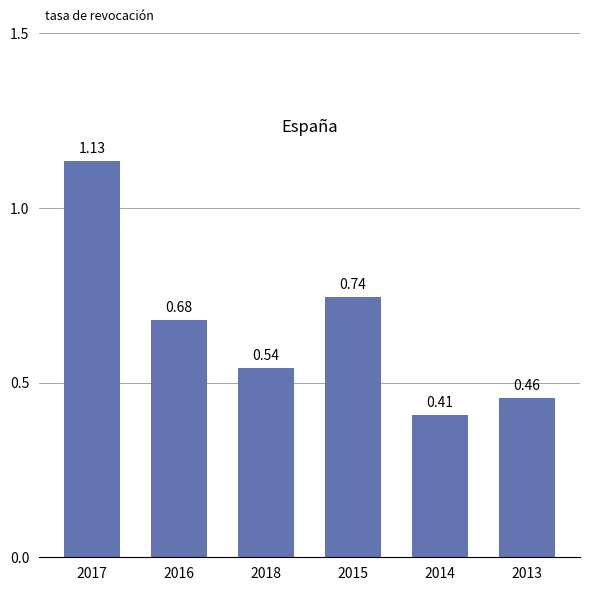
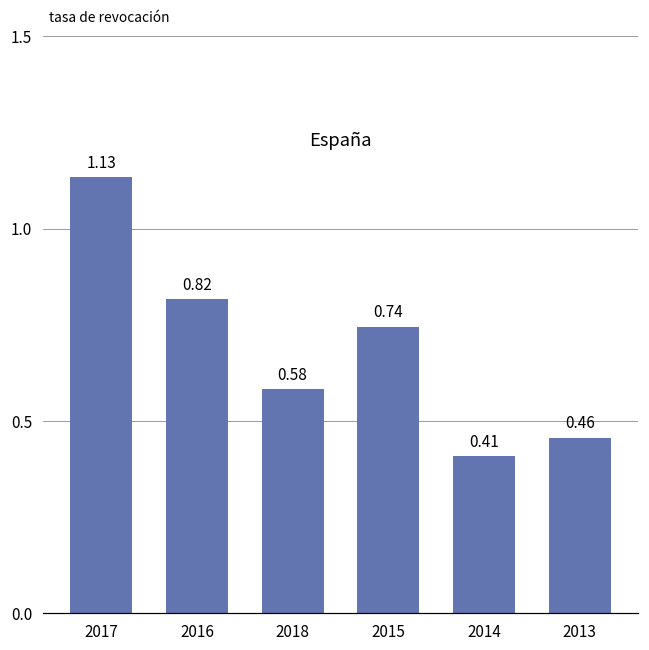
2016: 0.68 -> 0.82
2018: 0.54 -> 0.58
